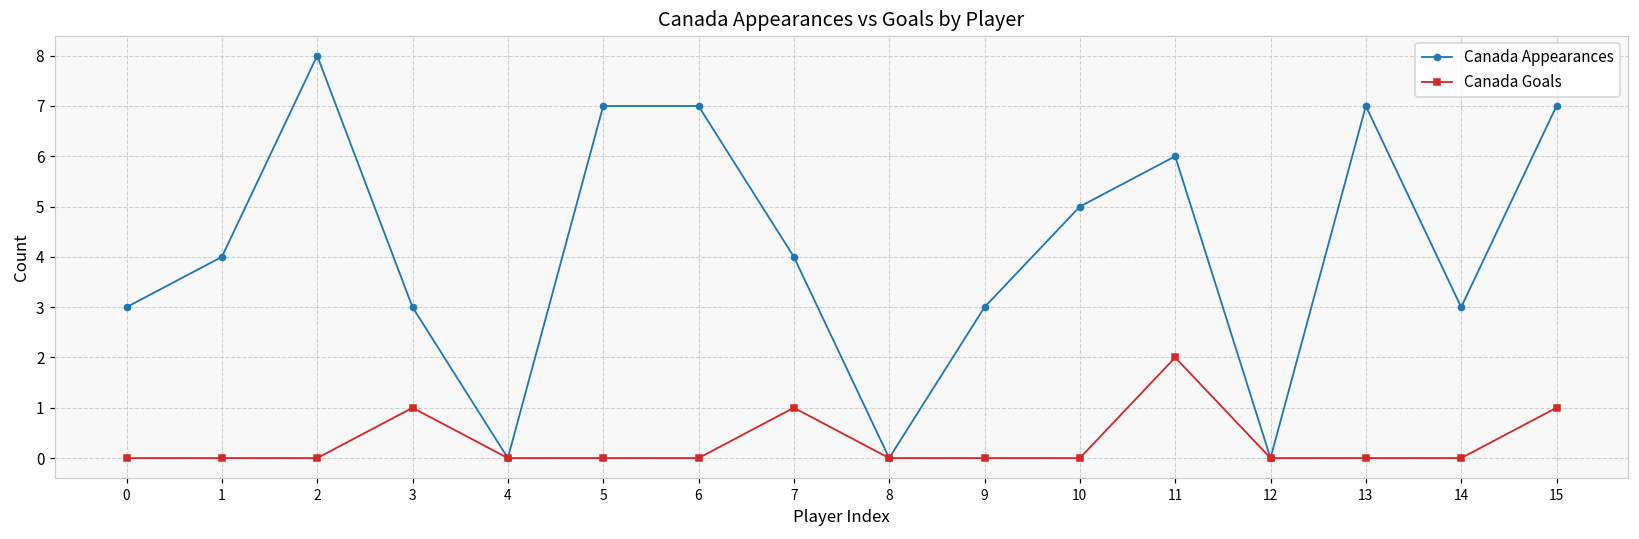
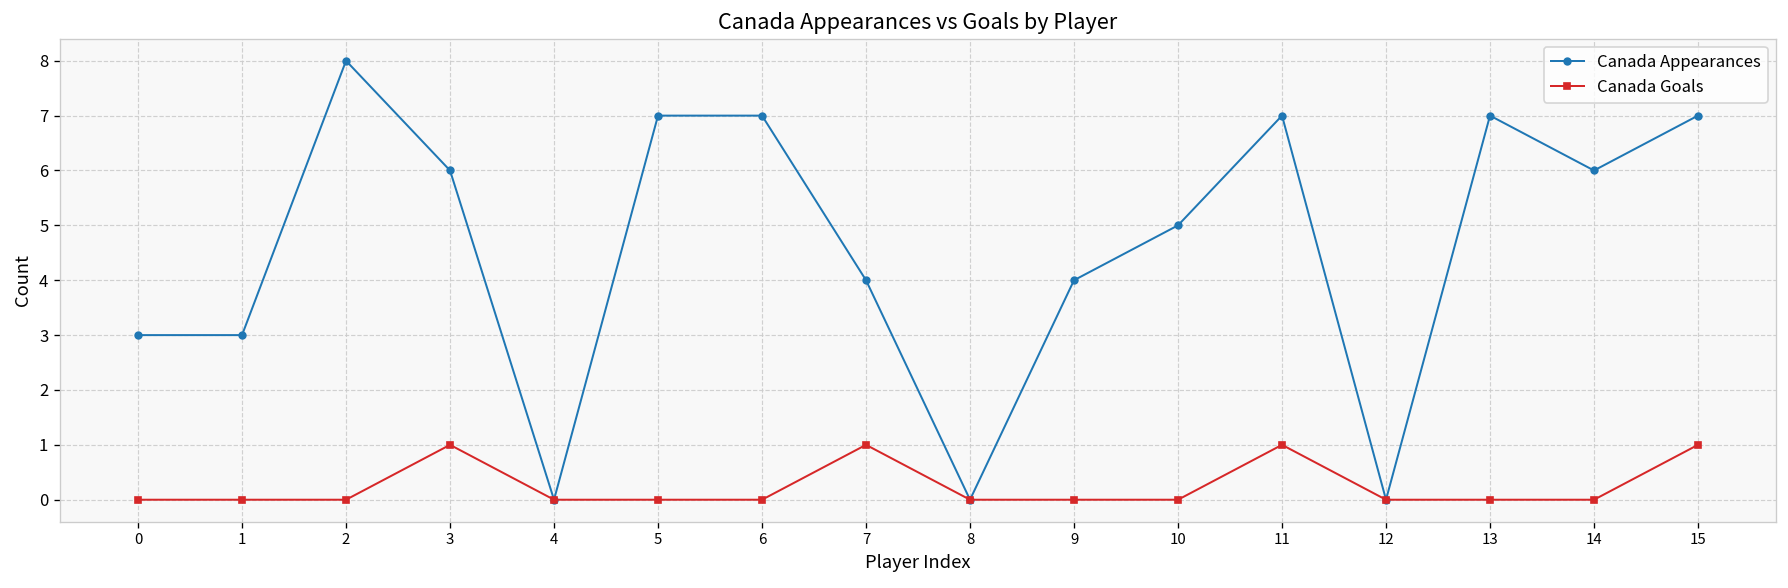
Canada Appearances, 1: 4 -> 3
Canada Appearances, 3: 3 -> 6
Canada Appearances, 9: 3 -> 4
Canada Appearances, 11: 6 -> 7
Canada Goals, 11: 2 -> 1
Canada Appearances, 14: 3 -> 6
